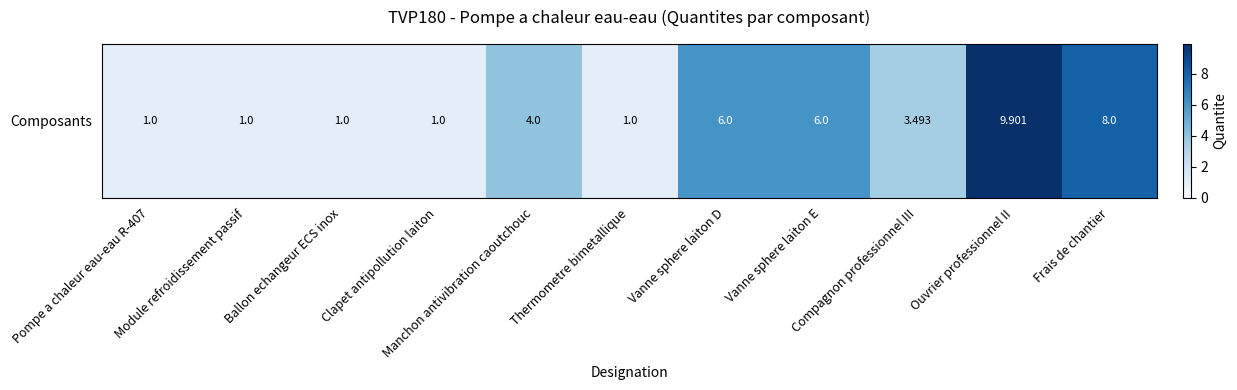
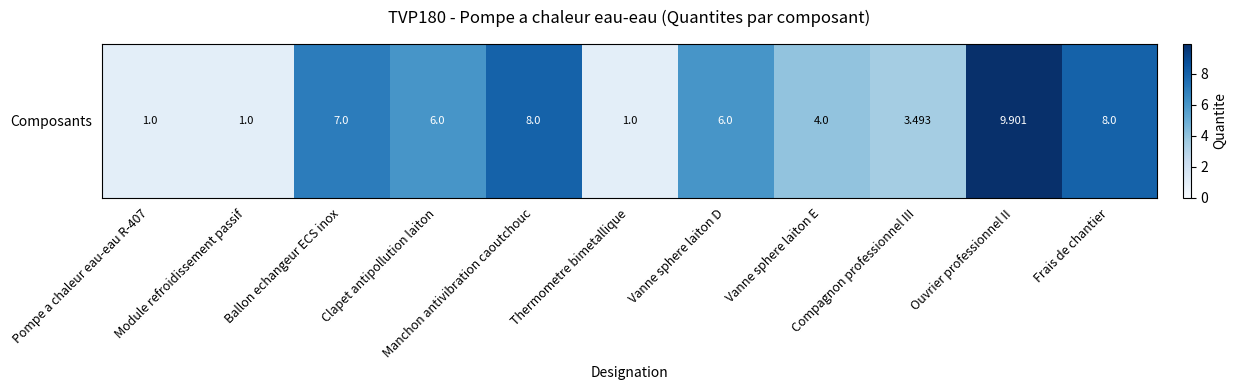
Composants, Ballon echangeur ECS inox: 1.0 -> 7.0
Composants, Clapet antipollution laiton: 1.0 -> 6.0
Composants, Manchon antivibration caoutchouc: 4.0 -> 8.0
Composants, Vanne sphere laiton E: 6.0 -> 4.0
